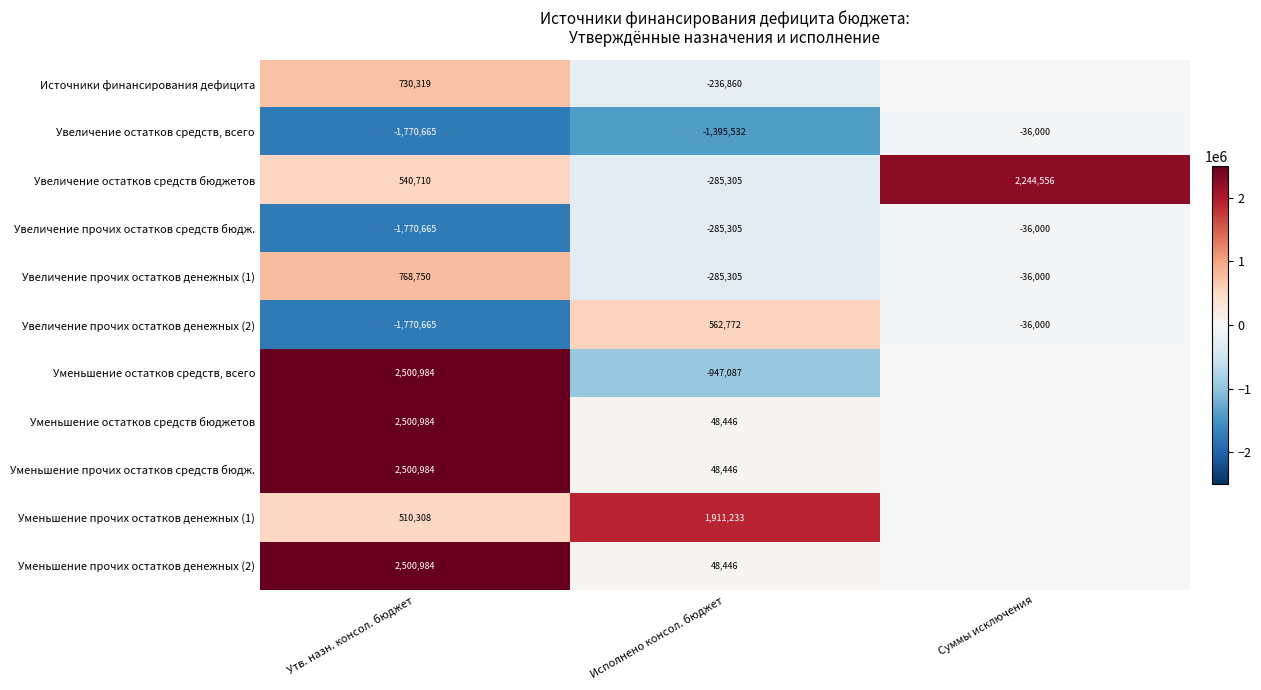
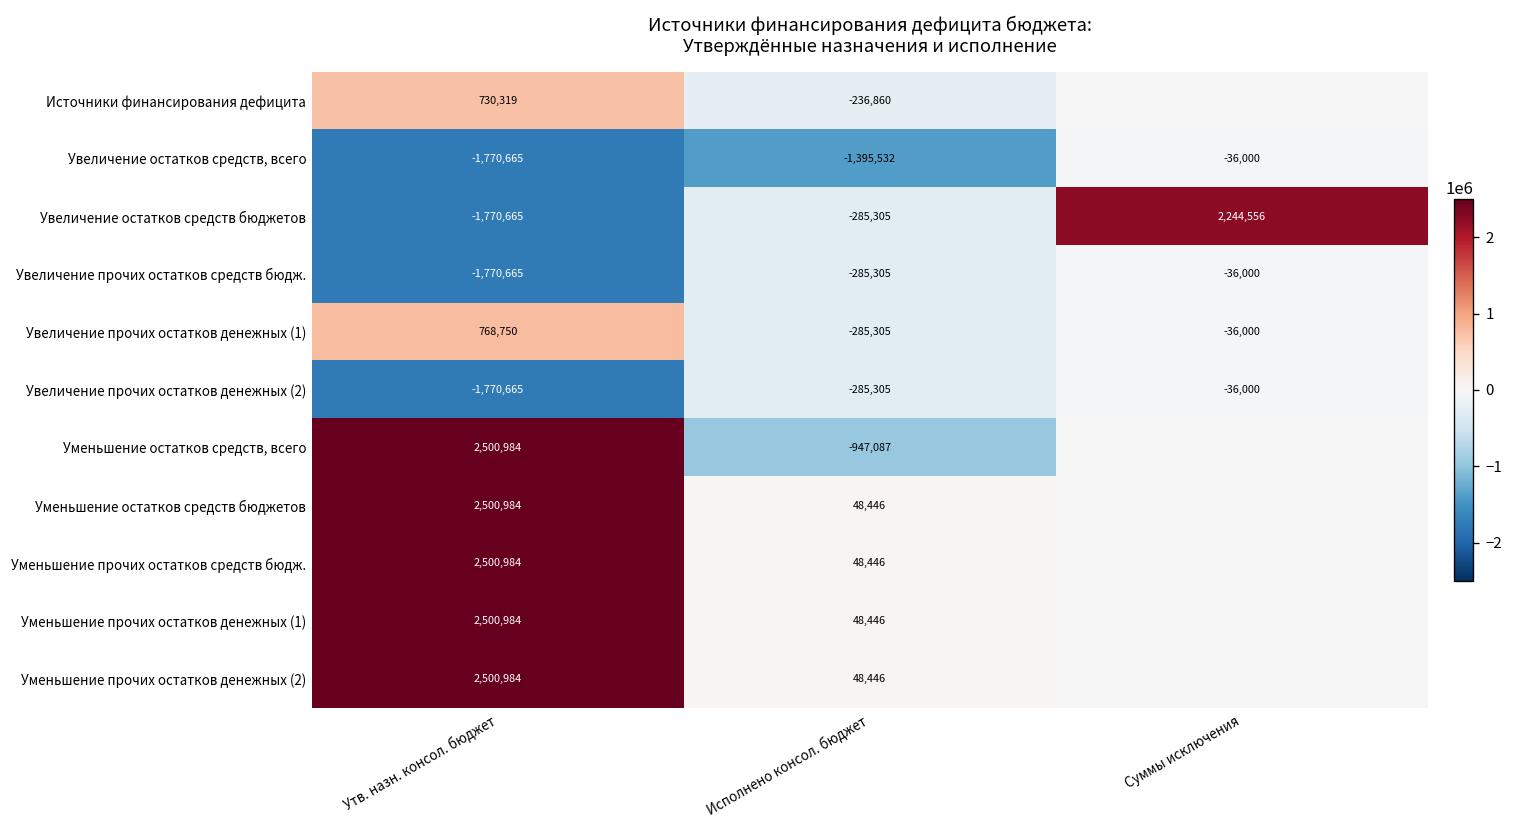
Увеличение остатков средств бюджетов, Утв. назн. консол. бюджет: 540,710 -> -1,770,665
Увеличение прочих остатков денежных (2), Исполнено консол. бюджет: 562,772 -> -285,305
Уменьшение прочих остатков денежных (1), Утв. назн. консол. бюджет: 510,308 -> 2,500,984
Уменьшение прочих остатков денежных (1), Исполнено консол. бюджет: 1,911,233 -> 48,446
